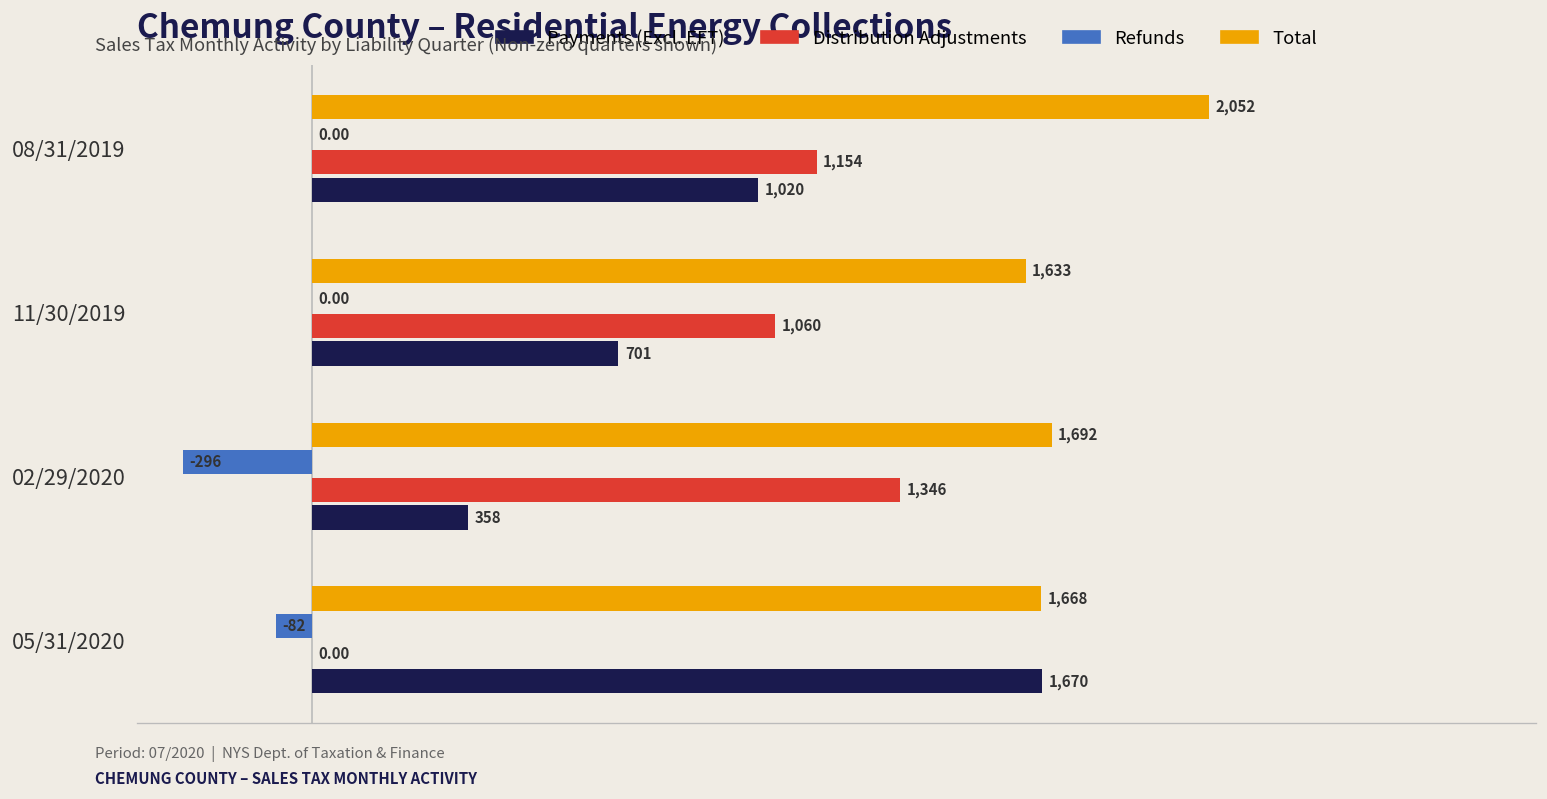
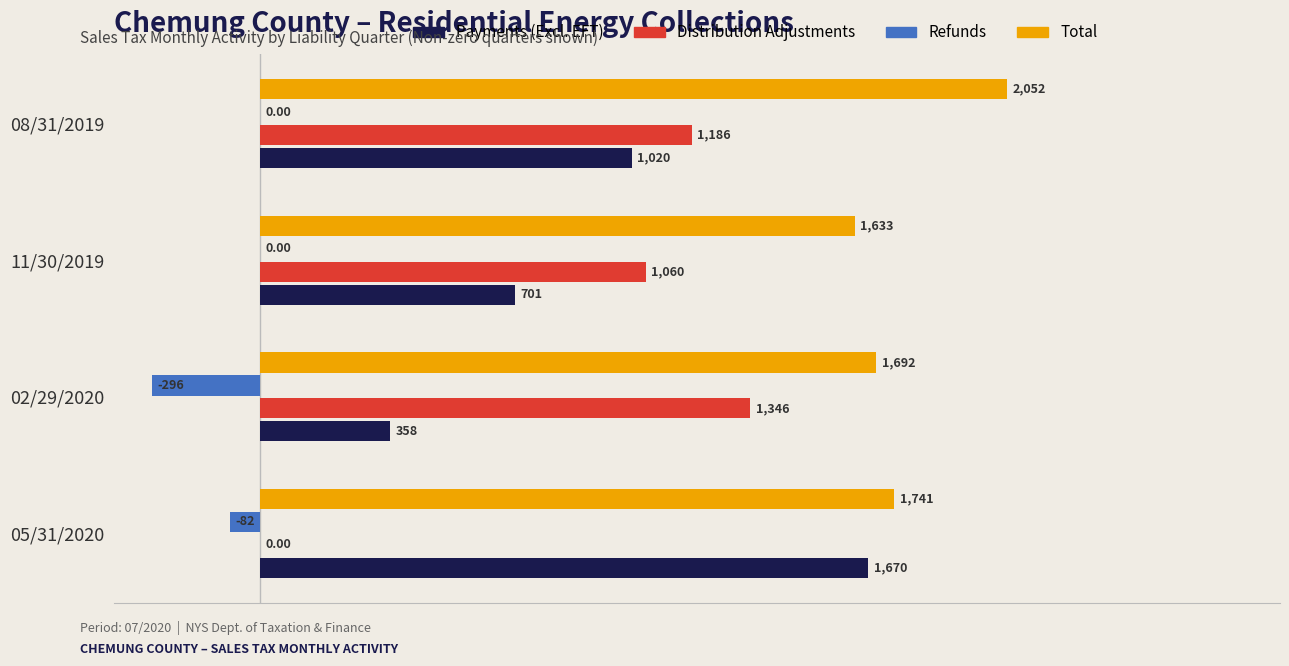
Distribution Adjustments, 08/31/2019: 1,154 -> 1,186
Total, 05/31/2020: 1,668 -> 1,741
